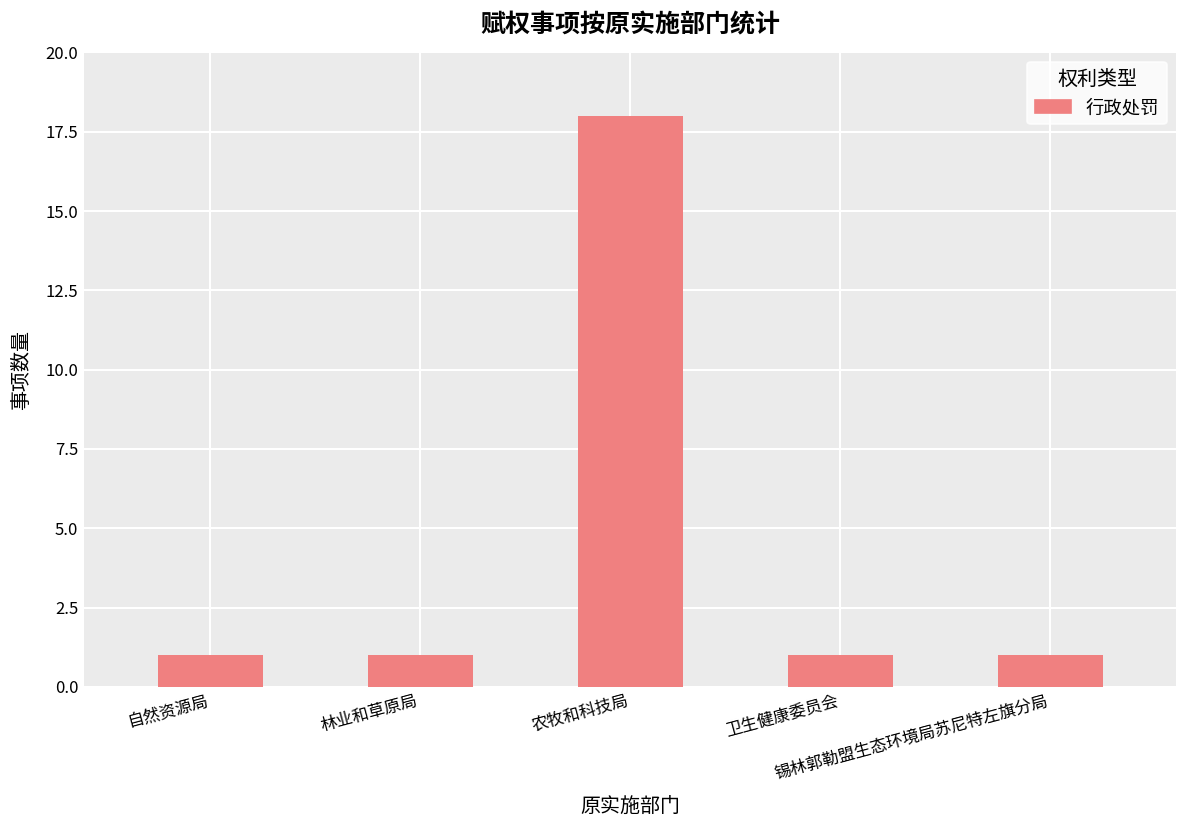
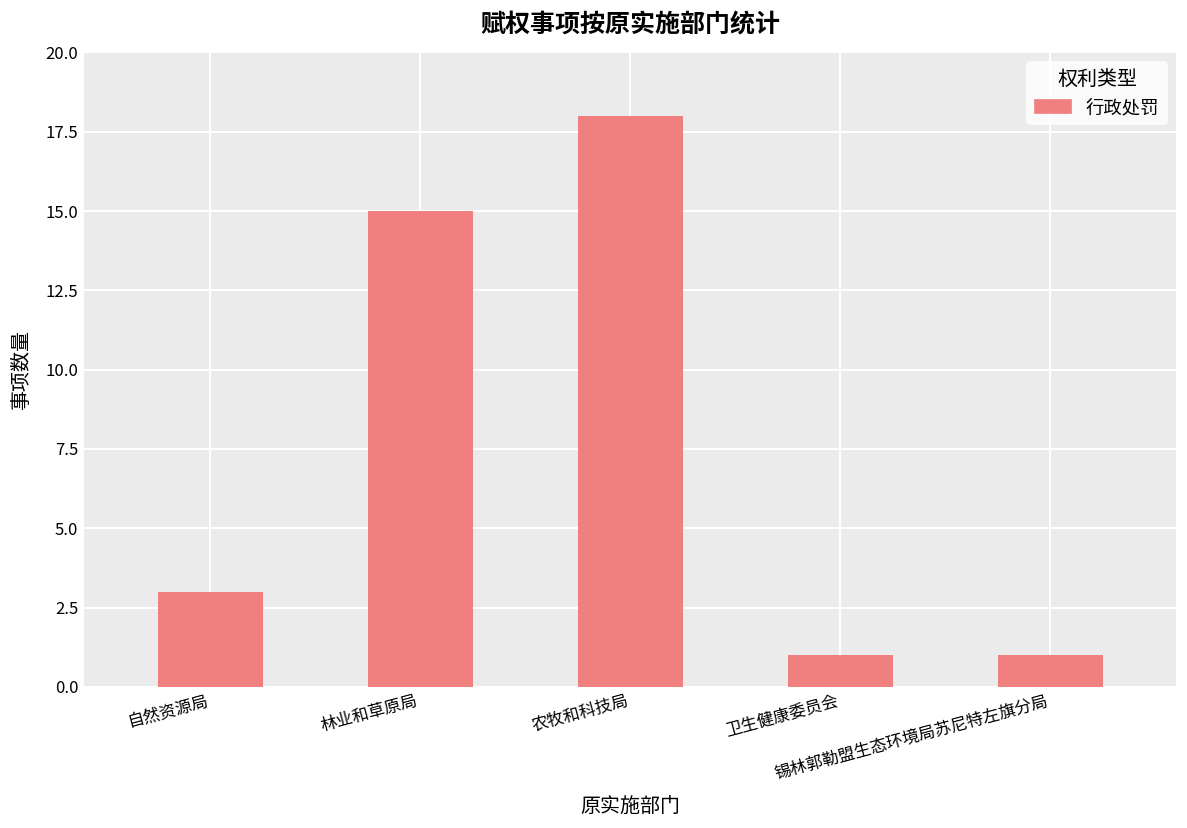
自然资源局: 1 -> 3
林业和草原局: 1 -> 15
